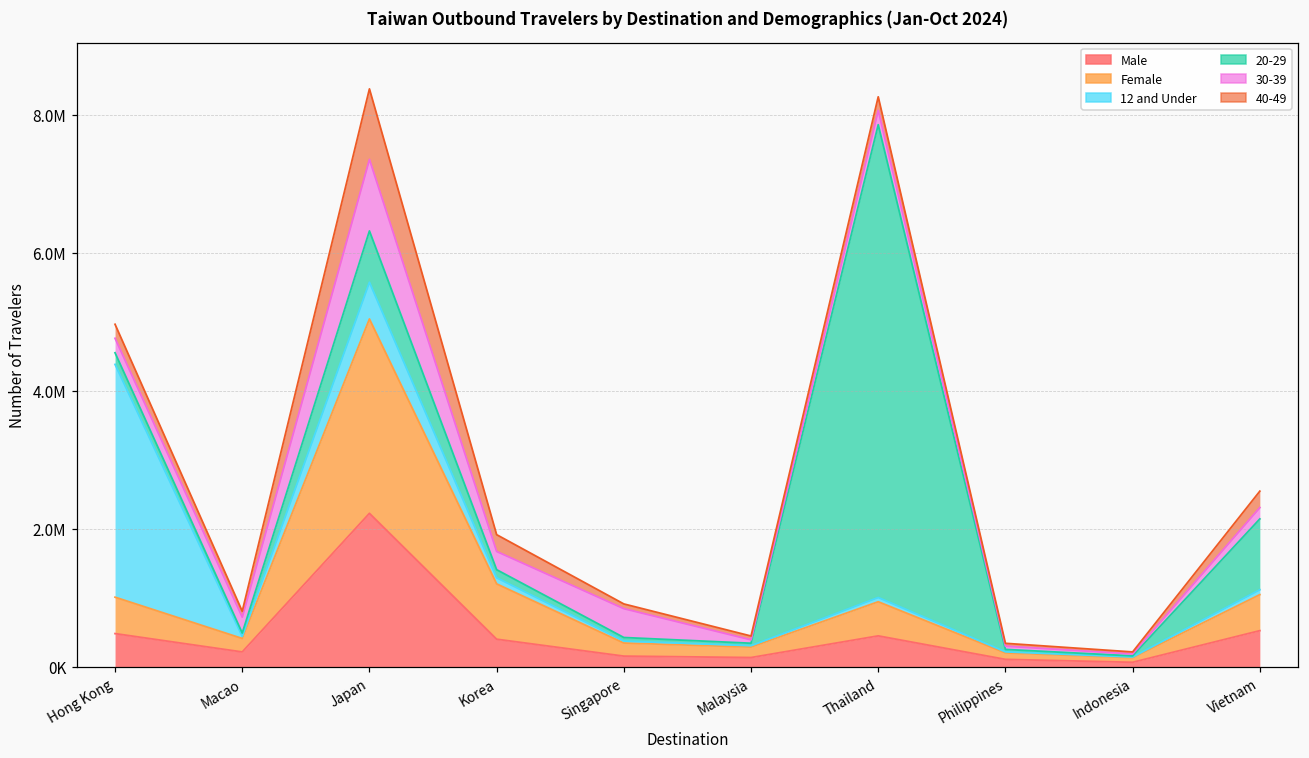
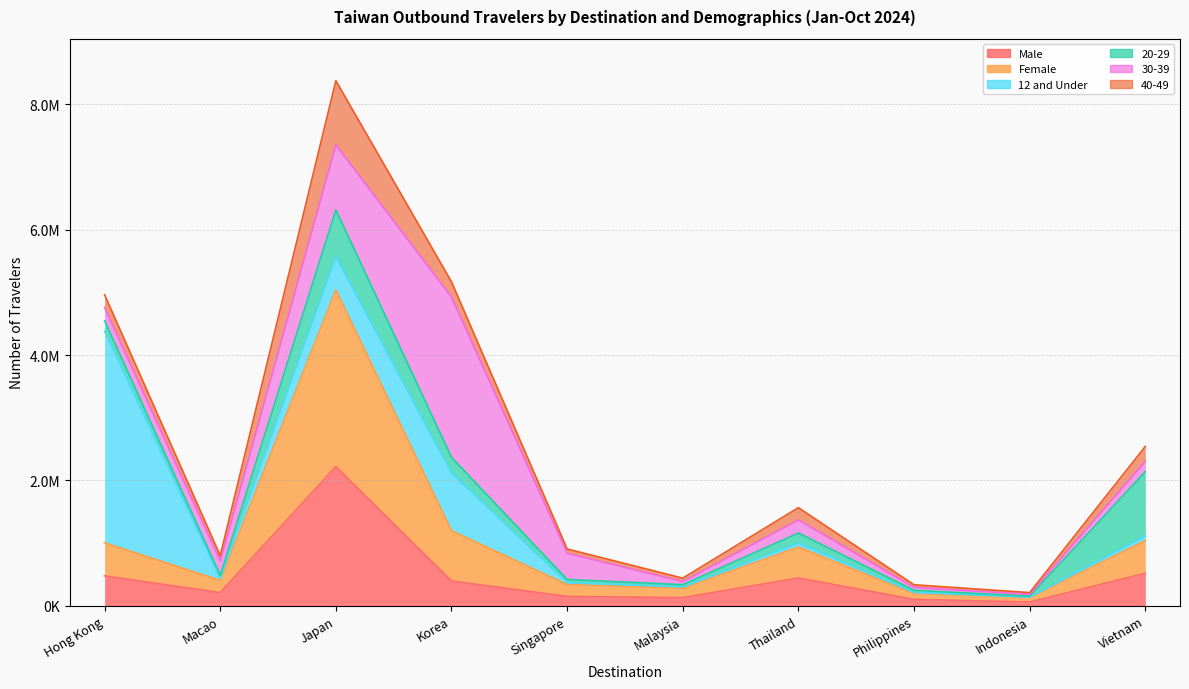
12 and Under, Korea: 100000 -> 900000
20-29, Korea: 100000 -> 200000
30-39, Korea: 300000 -> 2600000
20-29, Thailand: 6900000 -> 200000
